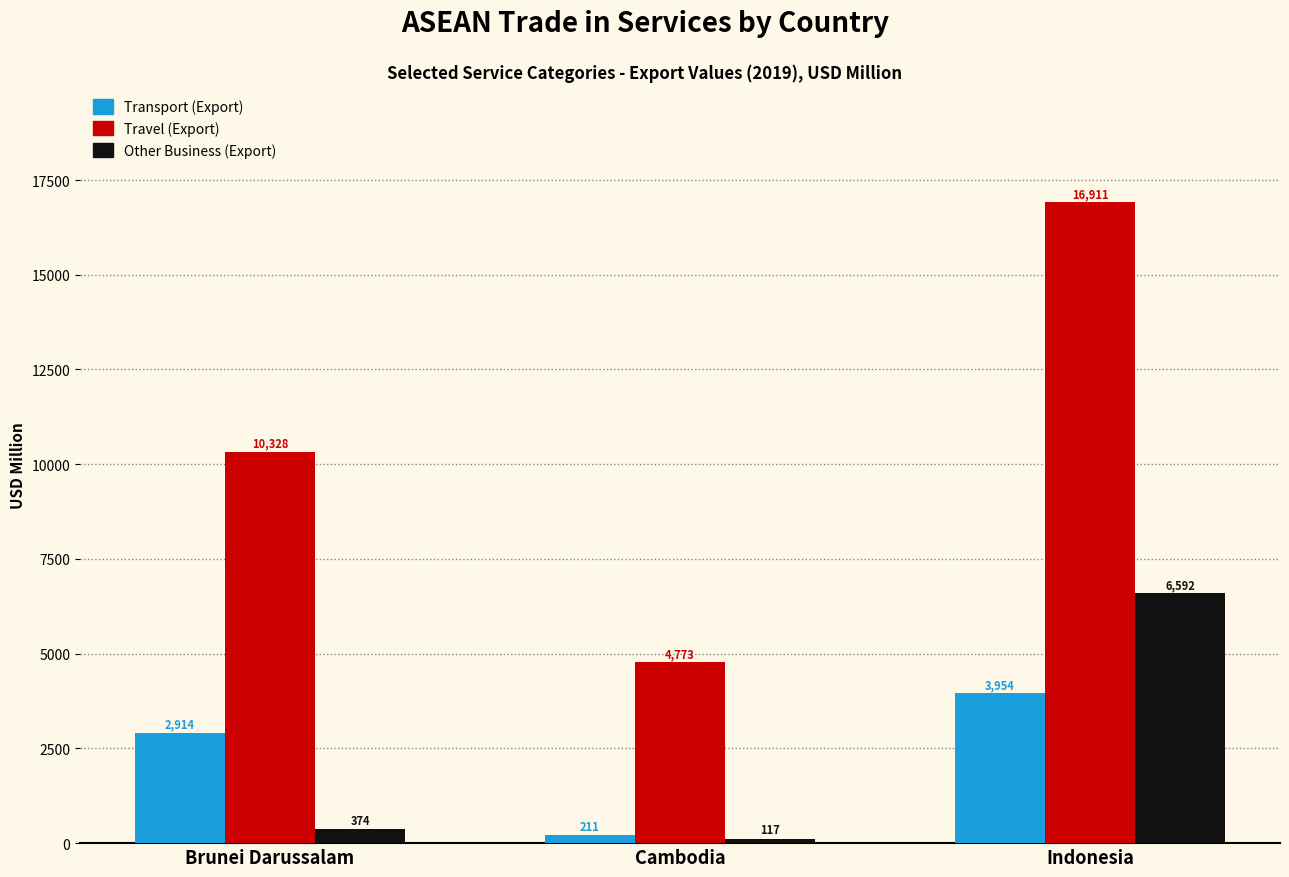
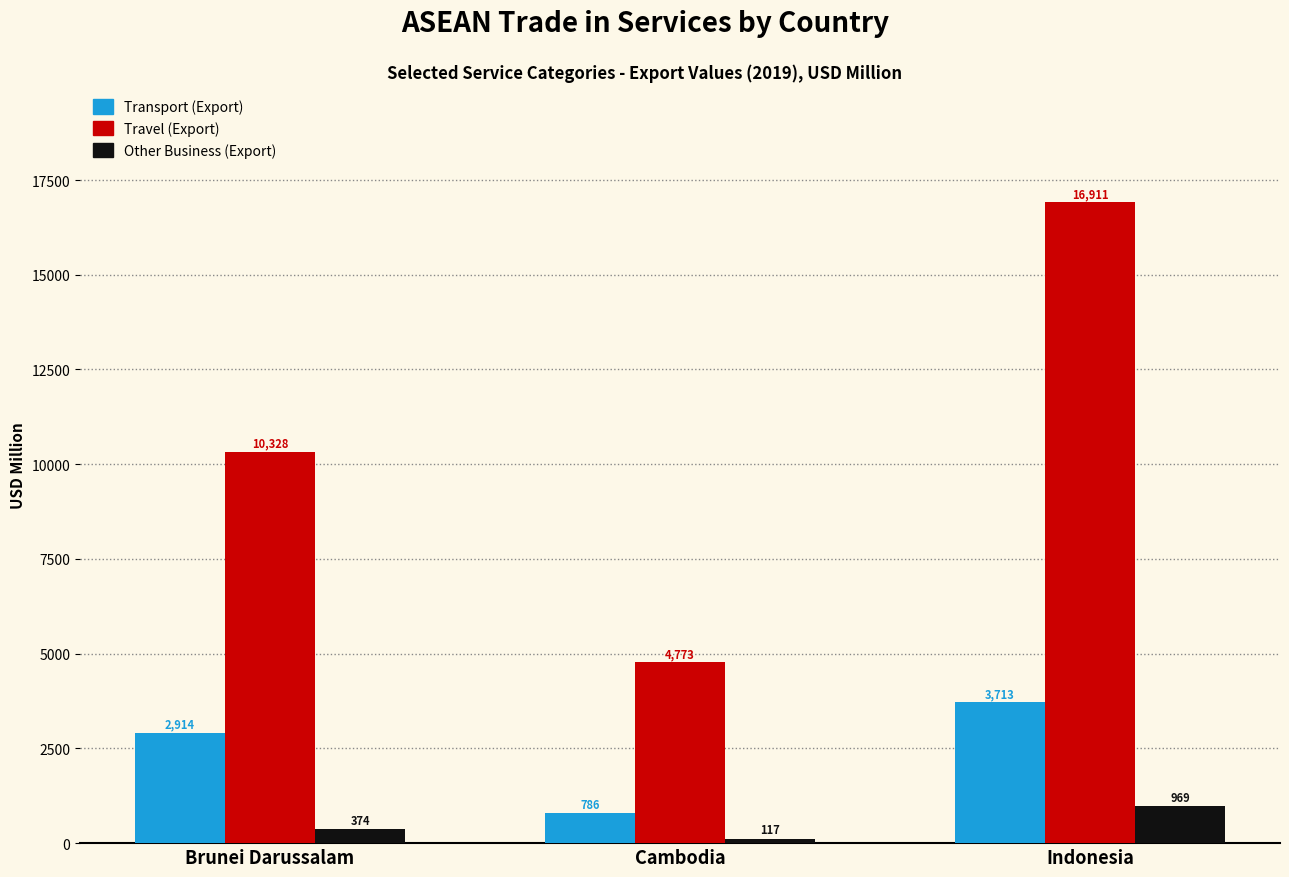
Transport (Export), Cambodia: 211 -> 786
Transport (Export), Indonesia: 3,954 -> 3,713
Other Business (Export), Indonesia: 6,592 -> 969
